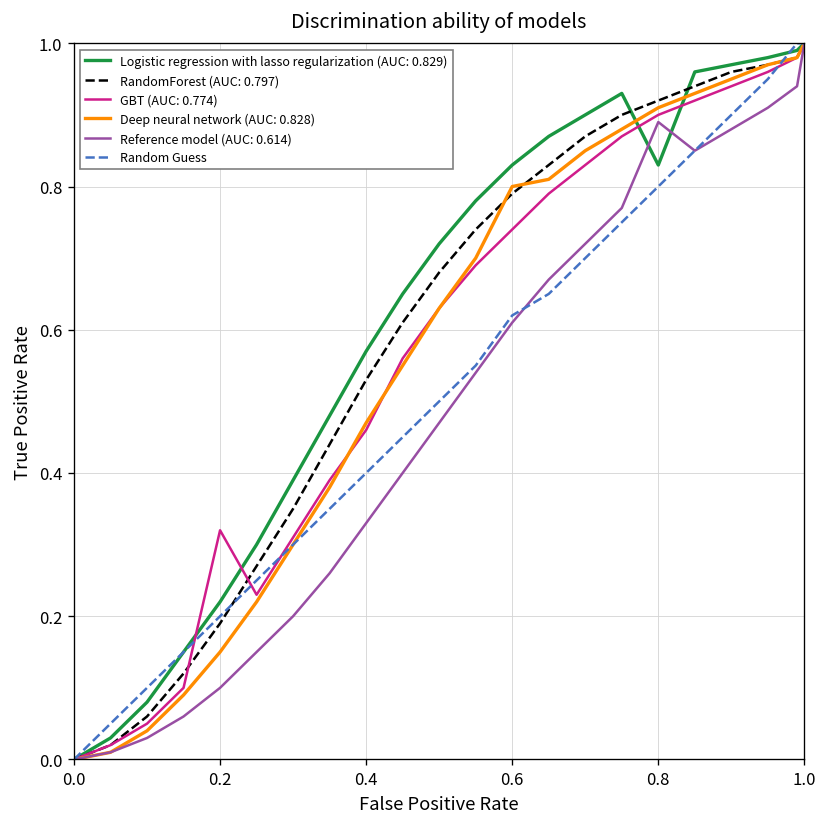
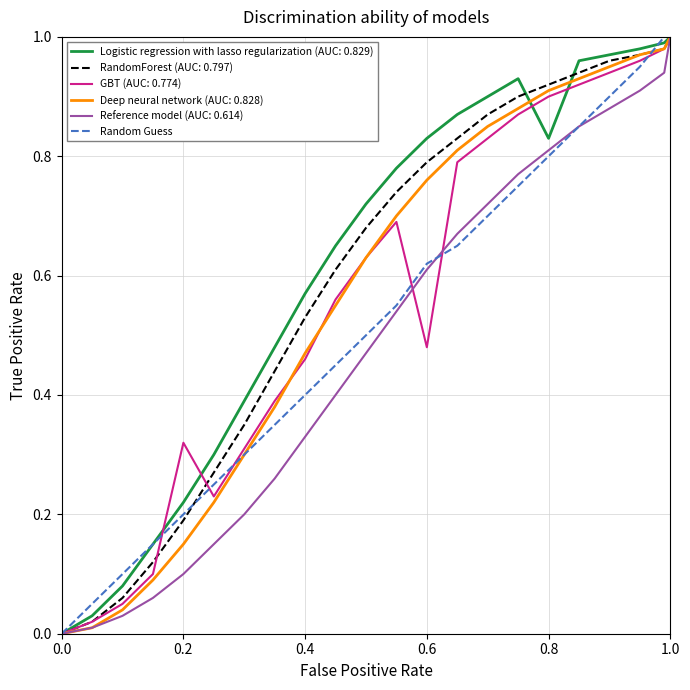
GBT (AUC: 0.774), 0.6: 0.74 -> 0.48
Deep neural network (AUC: 0.828), 0.6: 0.80 -> 0.76
Reference model (AUC: 0.614), 0.8: 0.89 -> 0.81
